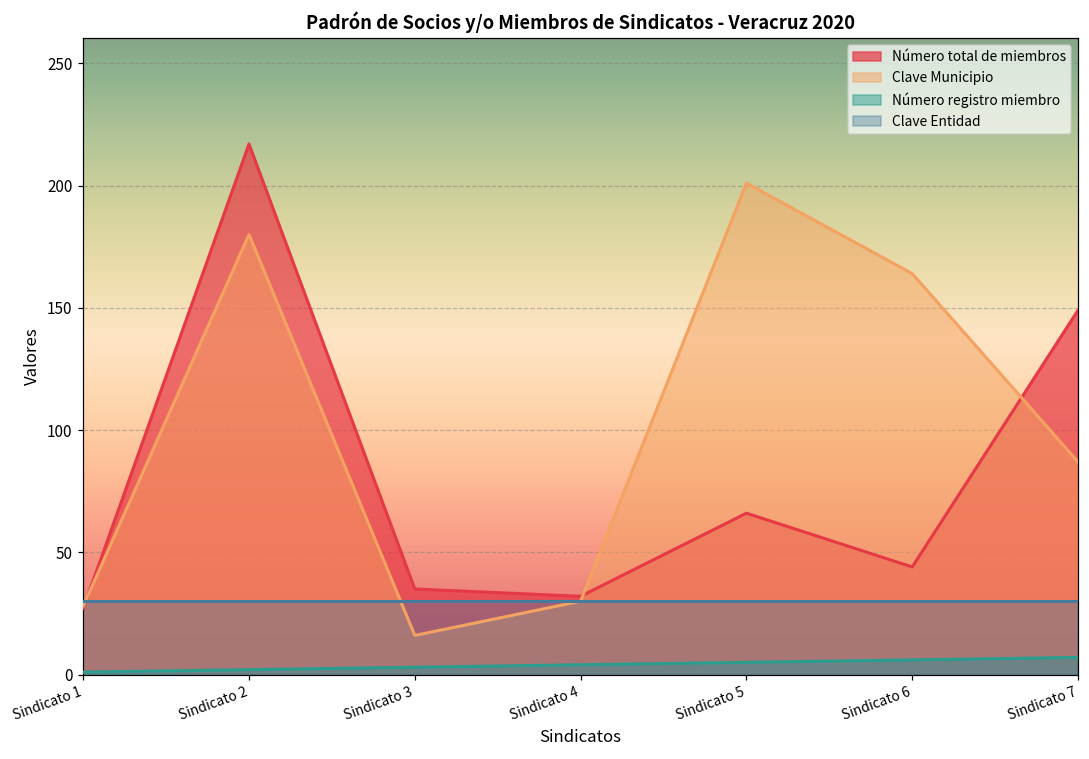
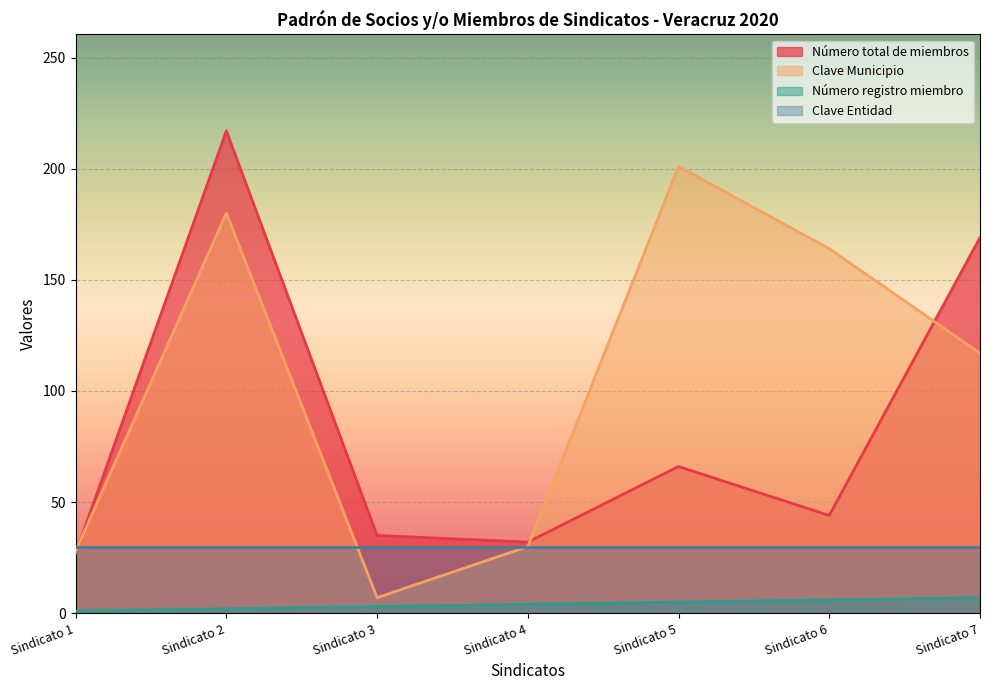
Clave Municipio, Sindicato 3: 16 -> 7
Número total de miembros, Sindicato 7: 149 -> 169
Clave Municipio, Sindicato 7: 87 -> 117
